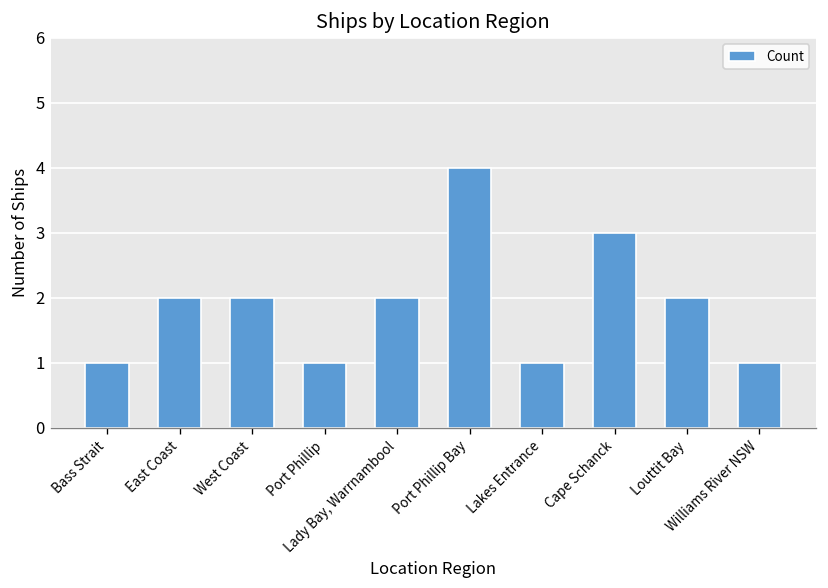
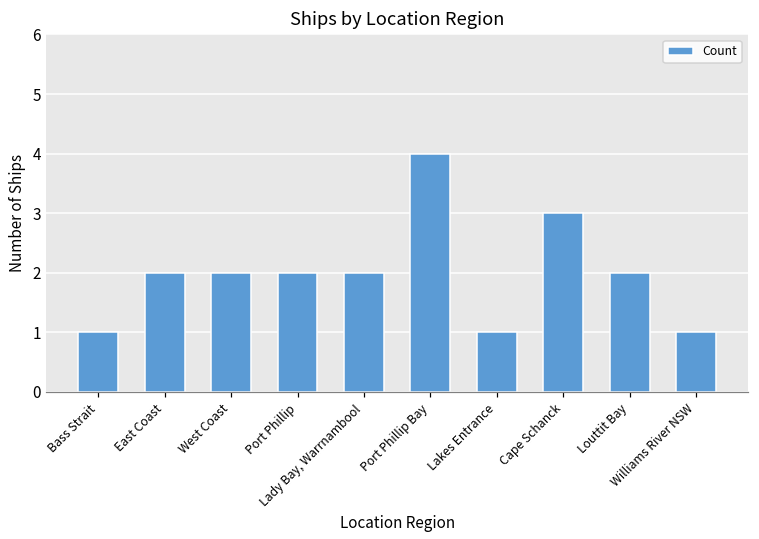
Port Phillip: 1 -> 2
